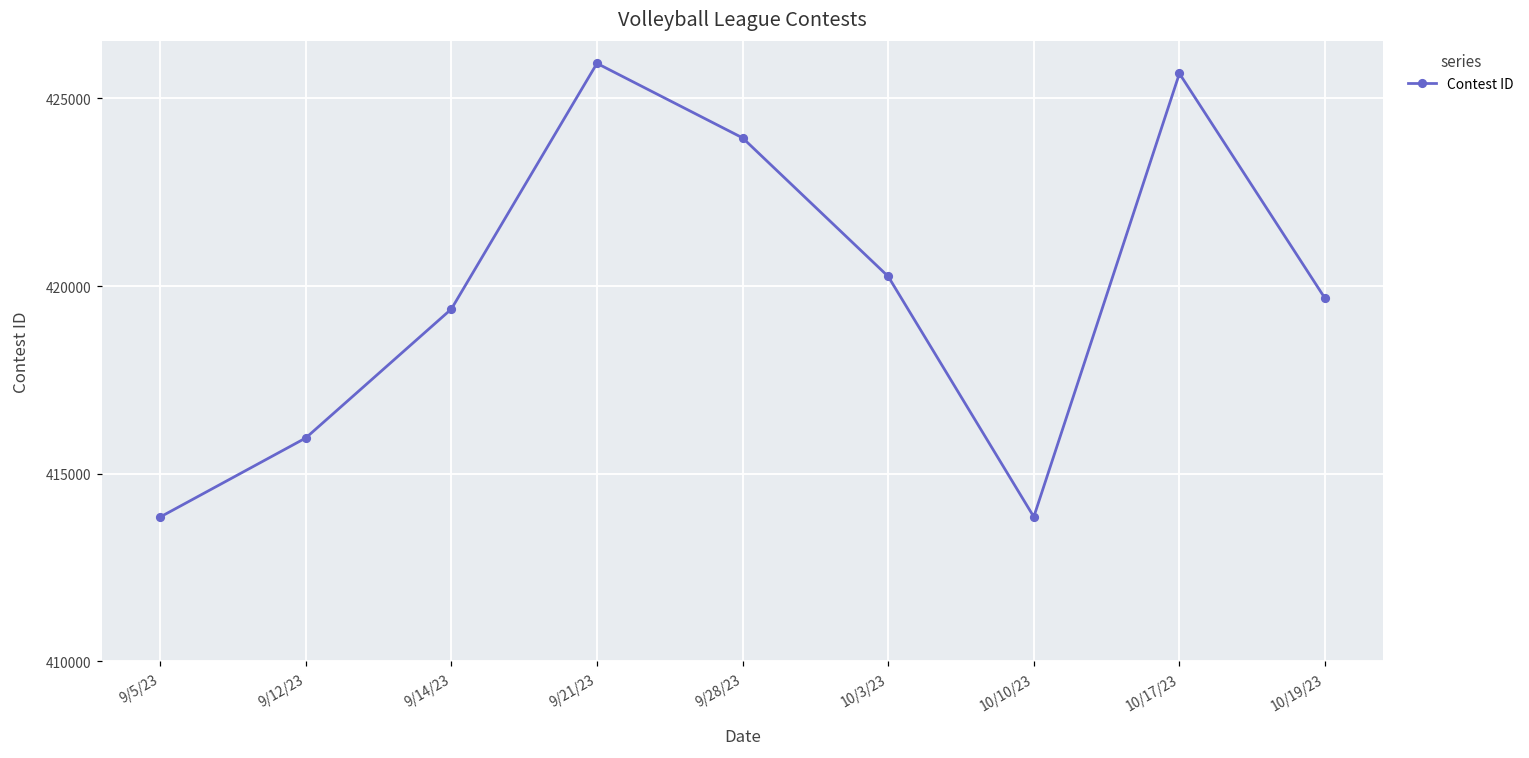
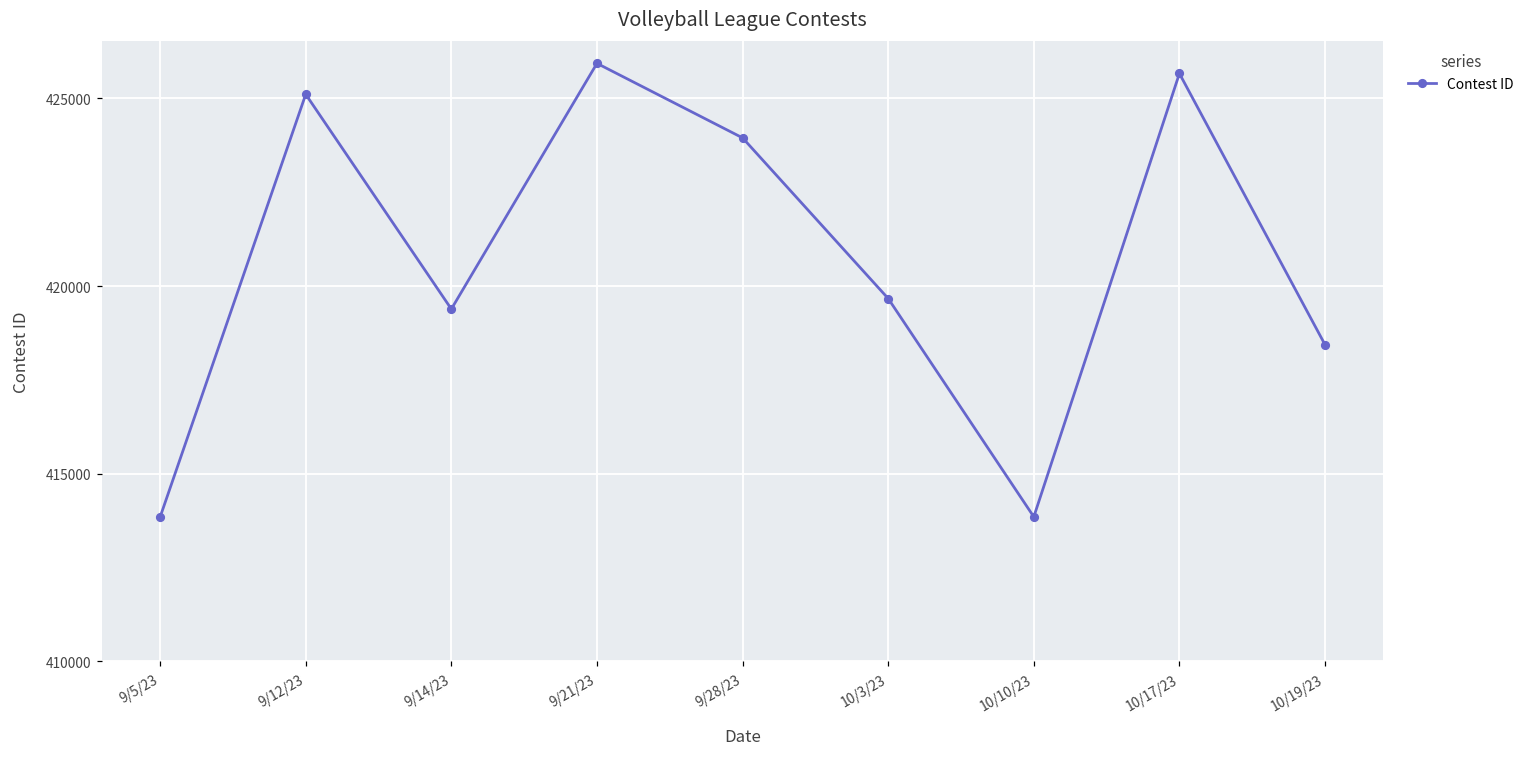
9/12/23: 416000 -> 425100
10/3/23: 420300 -> 419700
10/19/23: 419700 -> 418400
